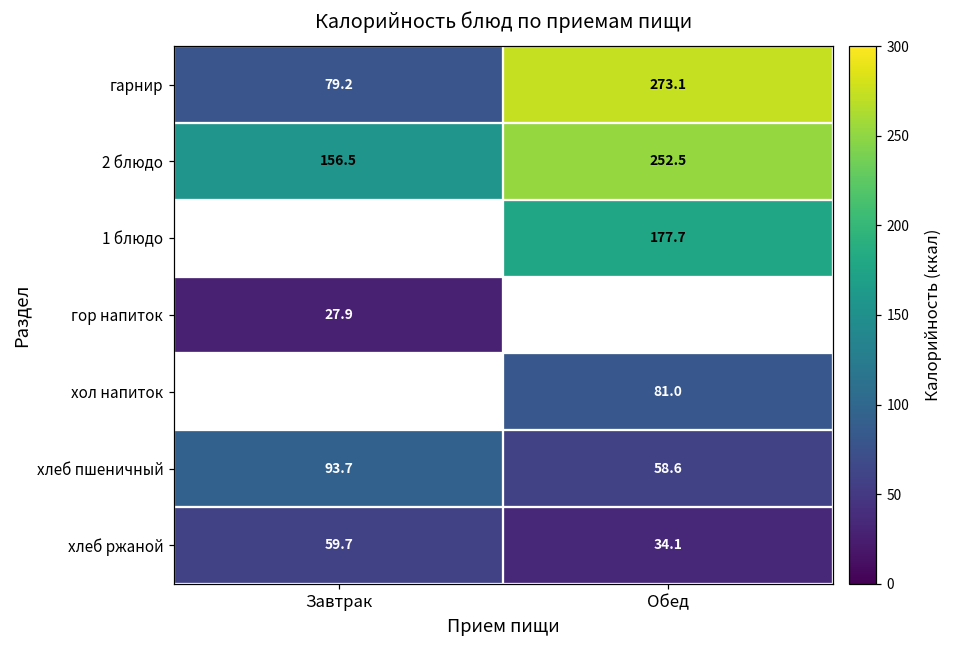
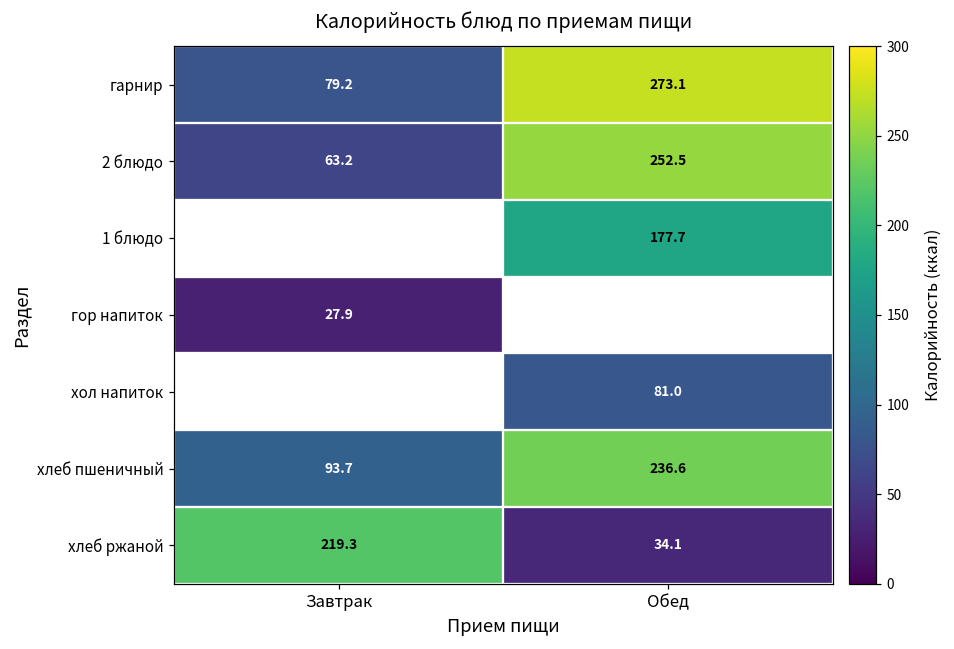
2 блюдо, Завтрак: 156.5 -> 63.2
хлеб пшеничный, Обед: 58.6 -> 236.6
хлеб ржаной, Завтрак: 59.7 -> 219.3
